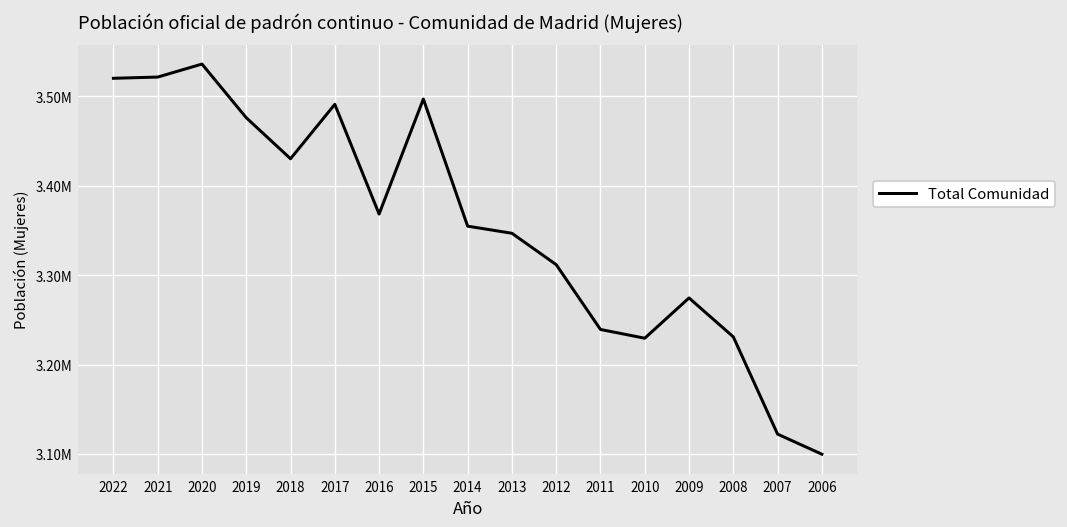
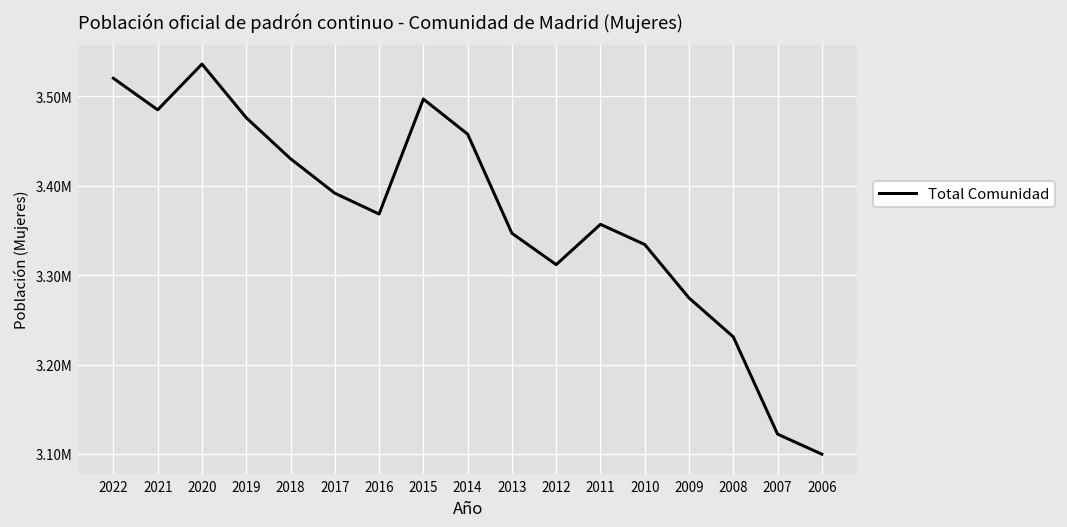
2021: 3520000 -> 3480000
2017: 3490000 -> 3390000
2014: 3350000 -> 3460000
2011: 3240000 -> 3360000
2010: 3230000 -> 3330000
